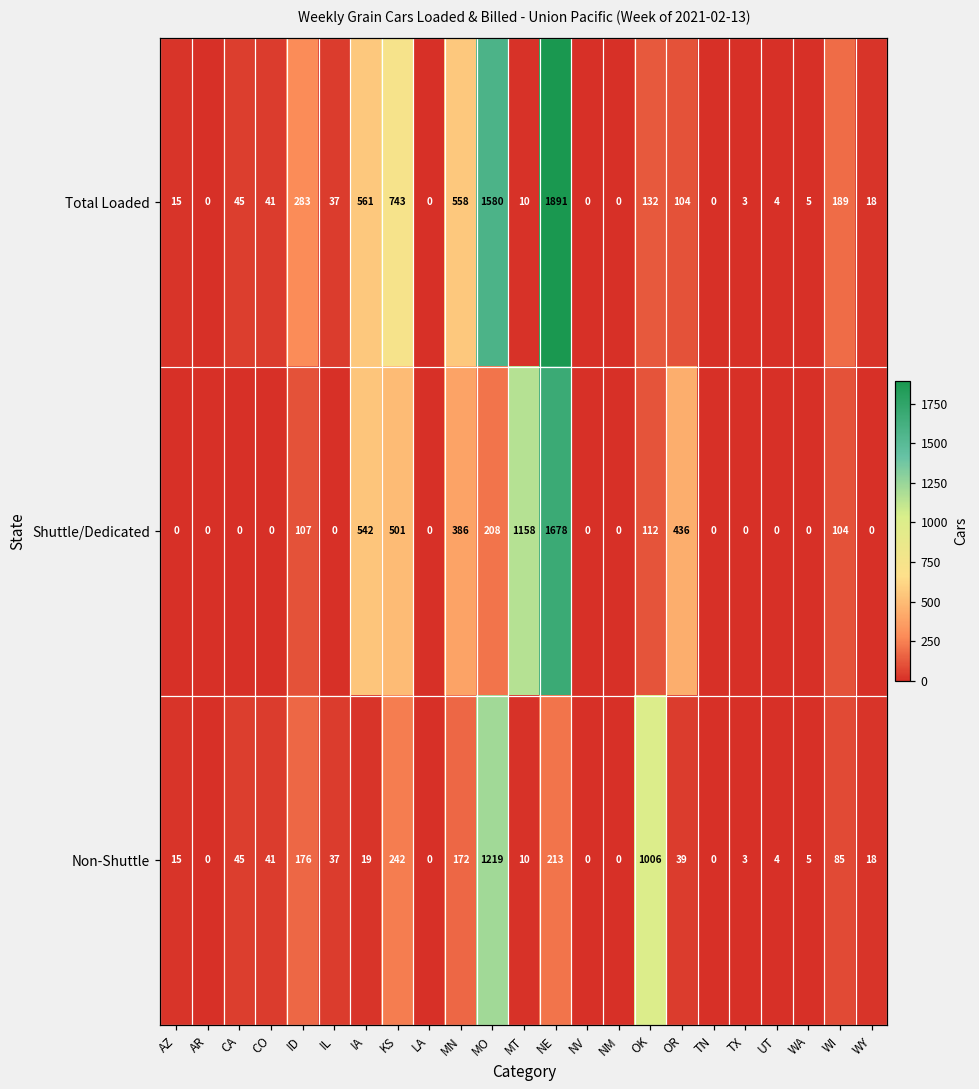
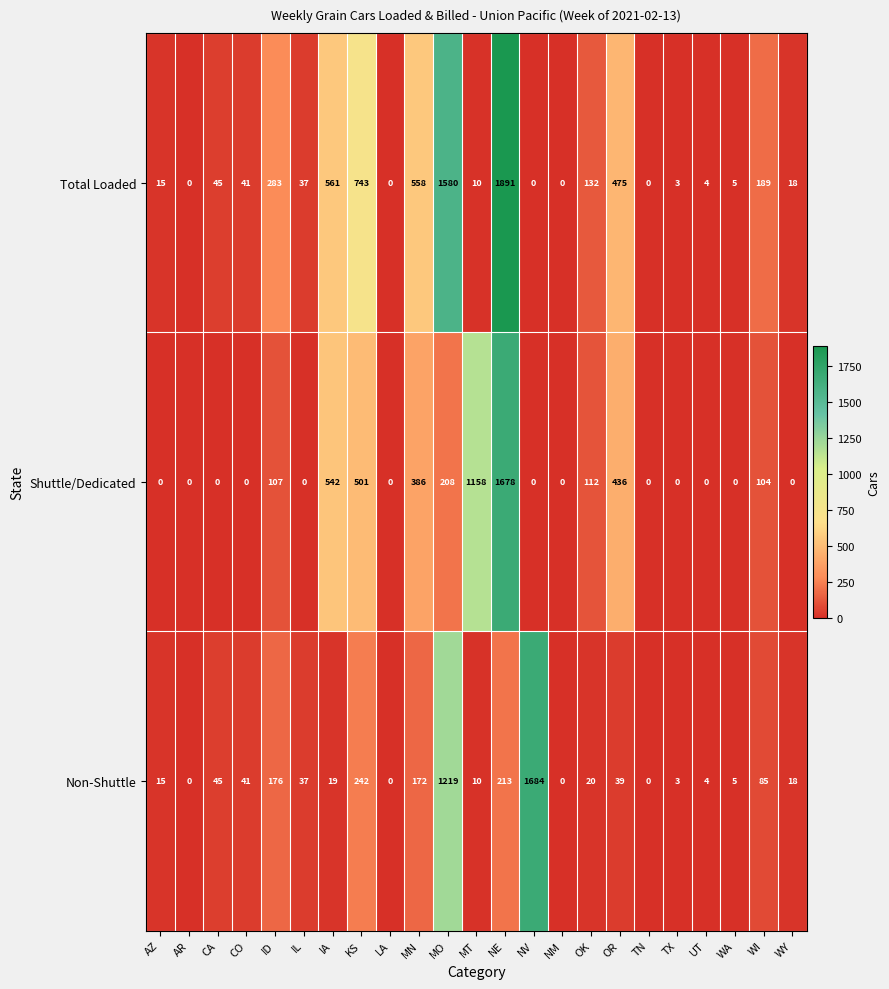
Total Loaded, OR: 104 -> 475
Non-Shuttle, NV: 0 -> 1684
Non-Shuttle, OK: 1006 -> 20
